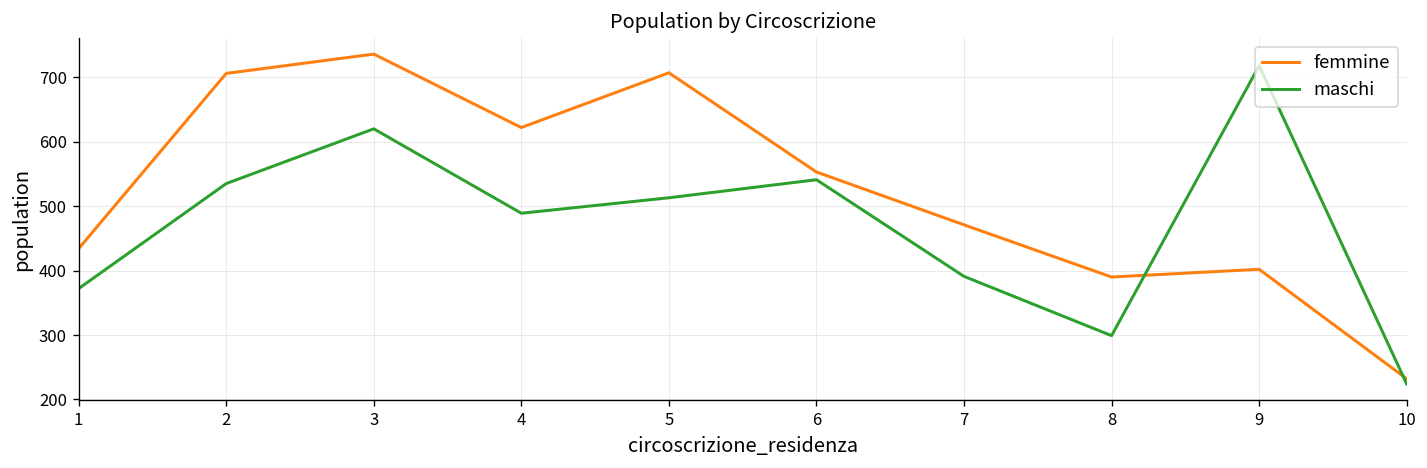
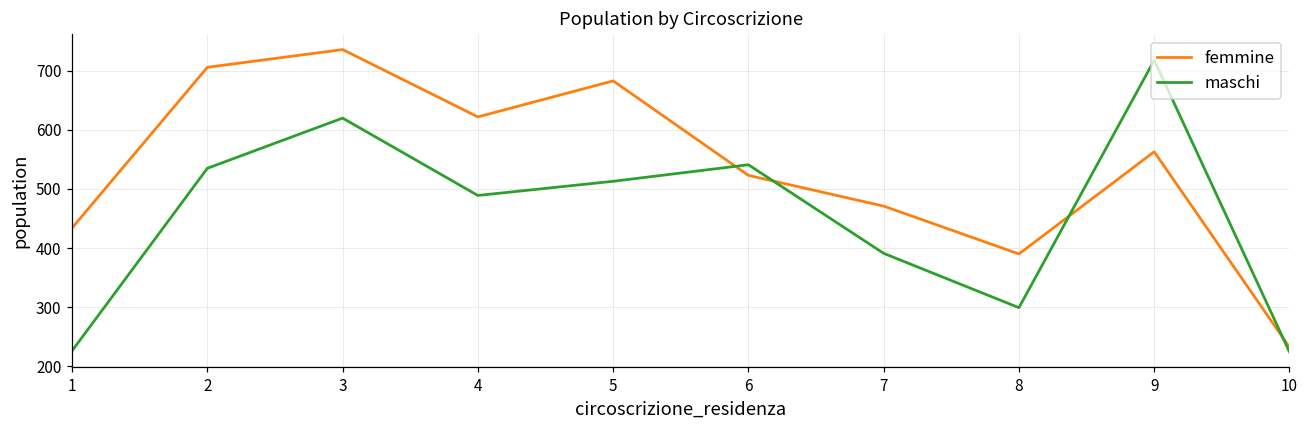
maschi, 1: 370 -> 230
femmine, 5: 710 -> 680
femmine, 6: 550 -> 520
femmine, 9: 400 -> 560
